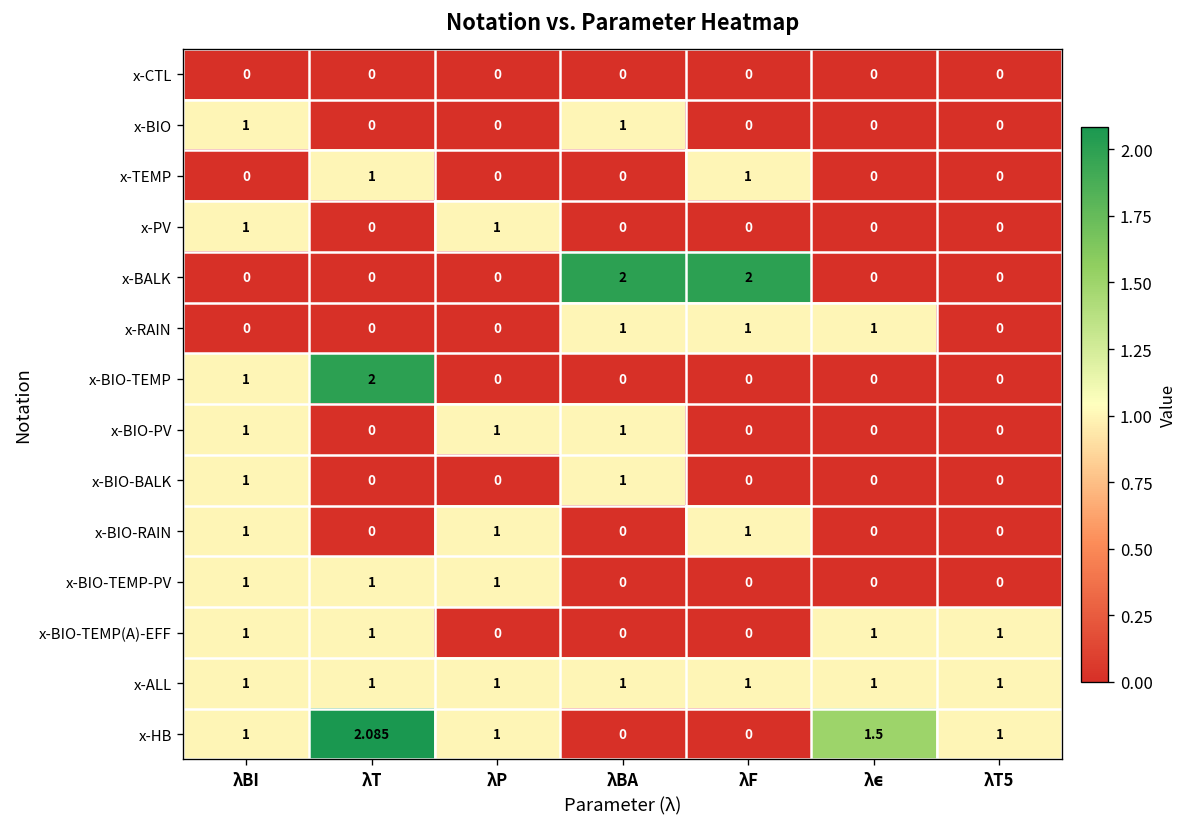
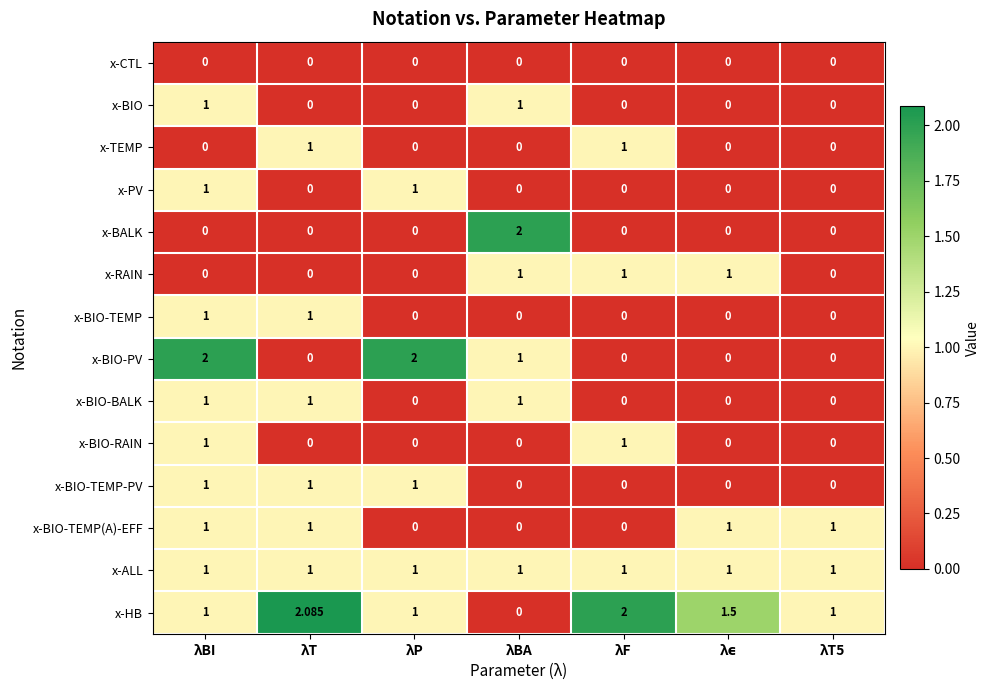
x-BALK, λF: 2 -> 0
x-BIO-TEMP, λT: 2 -> 1
x-BIO-PV, λBI: 1 -> 2
x-BIO-PV, λP: 1 -> 2
x-BIO-BALK, λT: 0 -> 1
x-BIO-RAIN, λP: 1 -> 0
x-HB, λF: 0 -> 2
